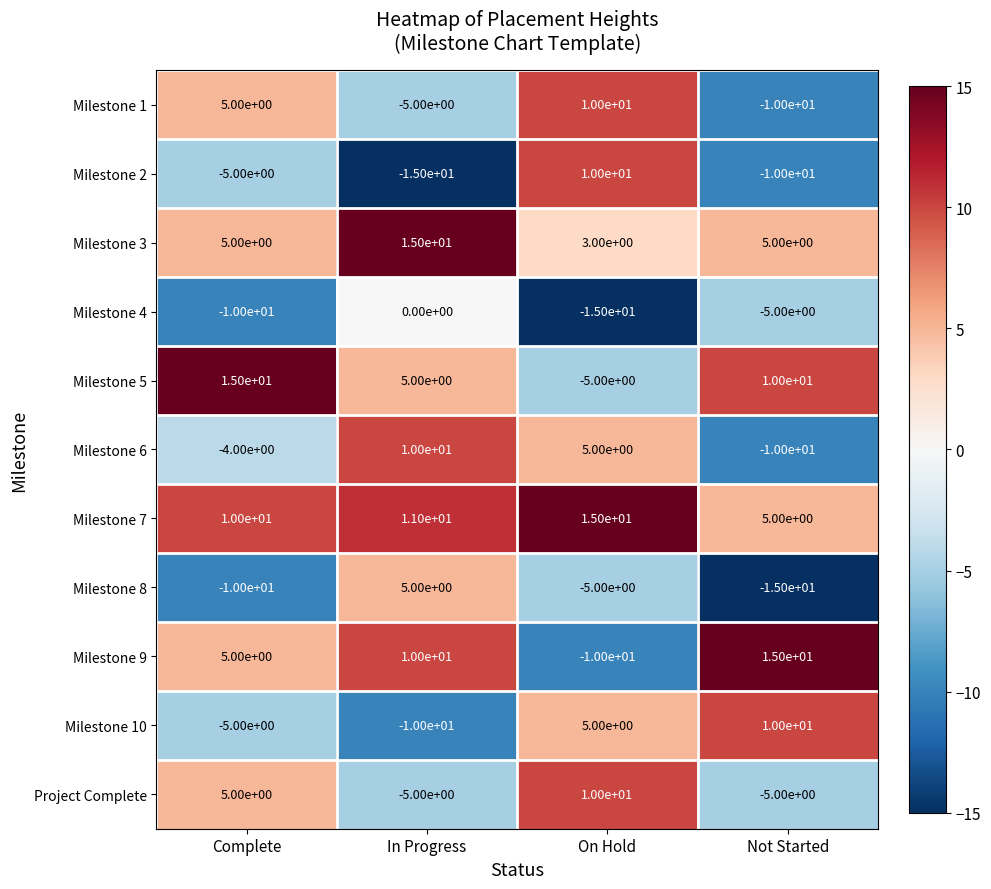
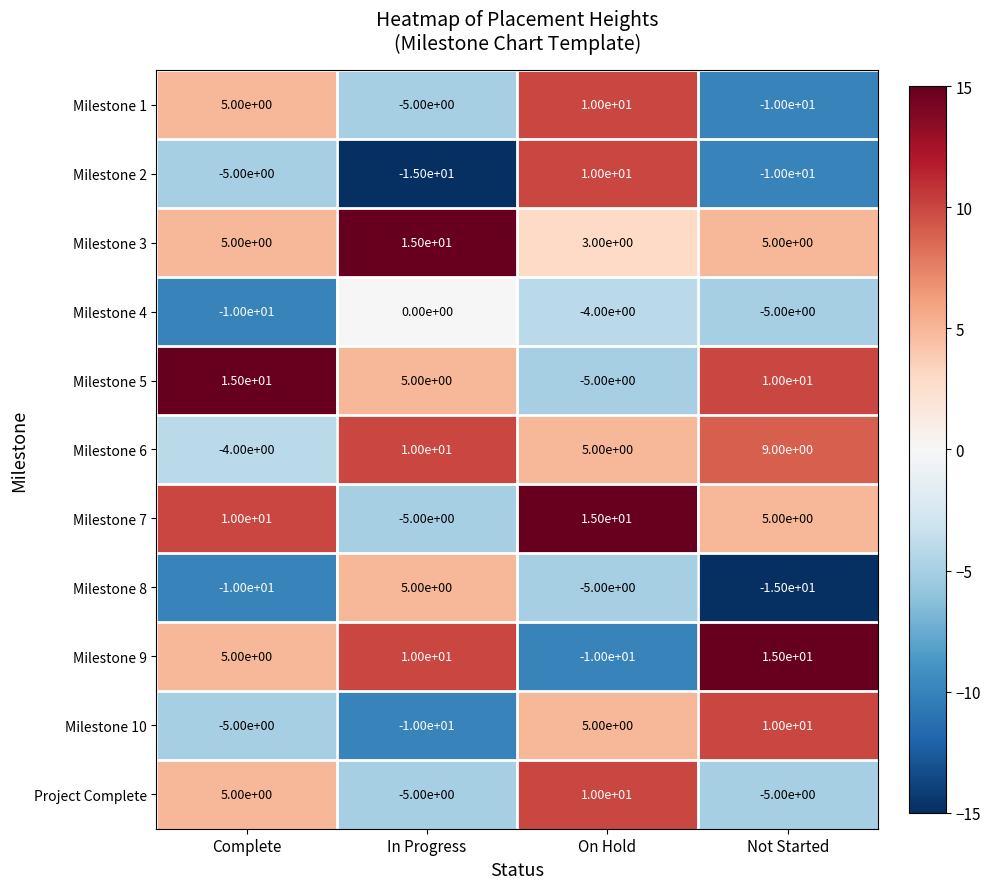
Milestone 4, On Hold: -1.50e+01 -> -4.00e+00
Milestone 6, Not Started: -1.00e+01 -> 9.00e+00
Milestone 7, In Progress: 1.10e+01 -> -5.00e+00
